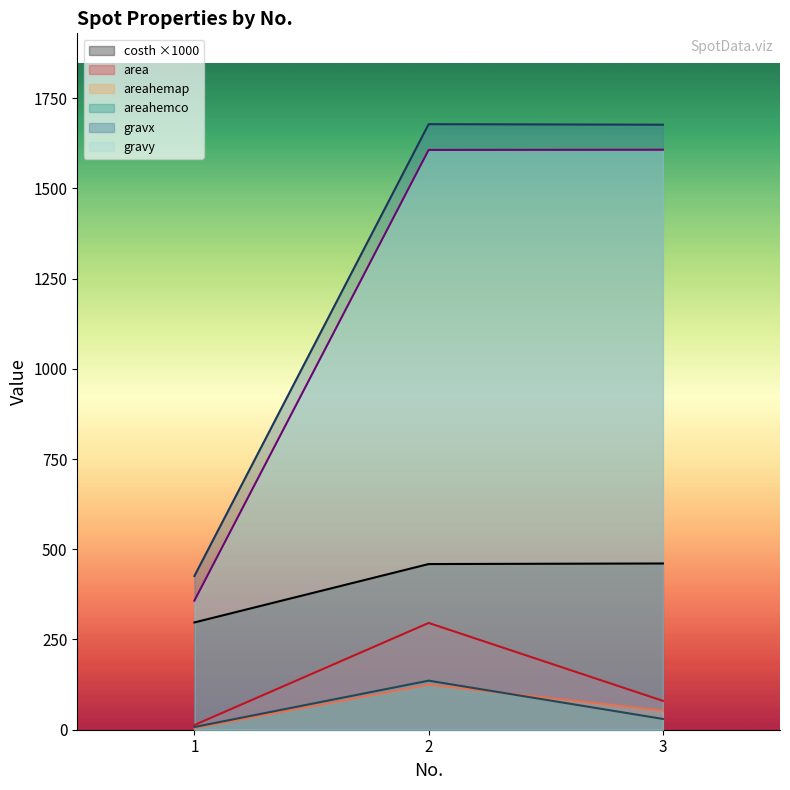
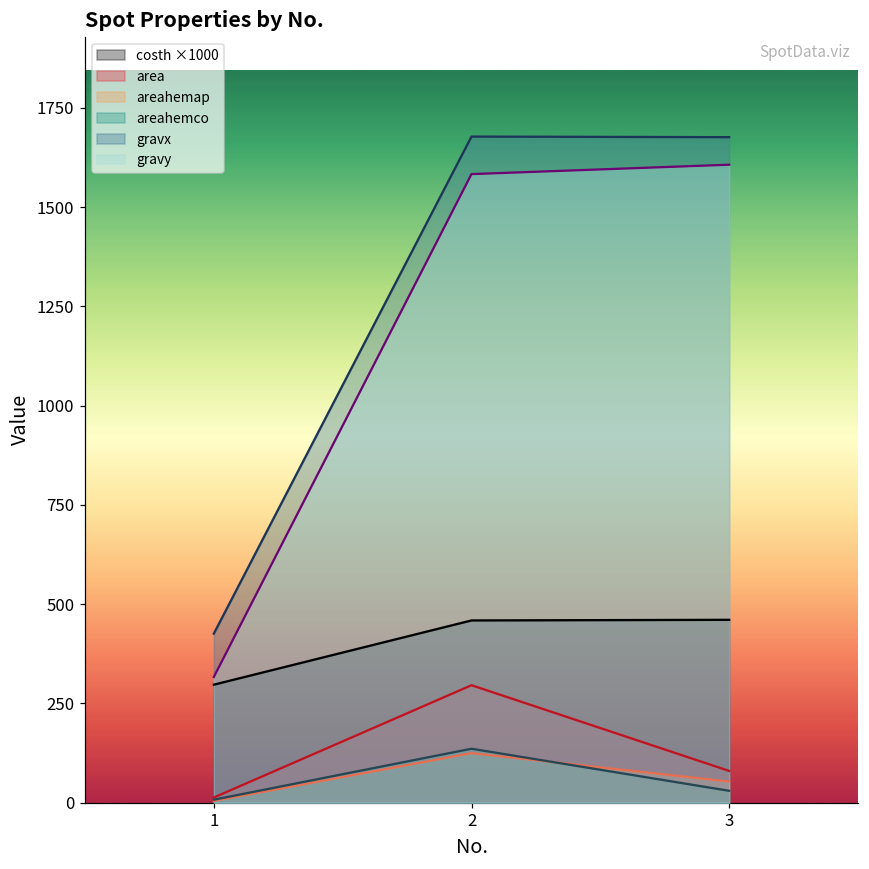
gravy, 1: 360 -> 320
gravy, 2: 1610 -> 1580
